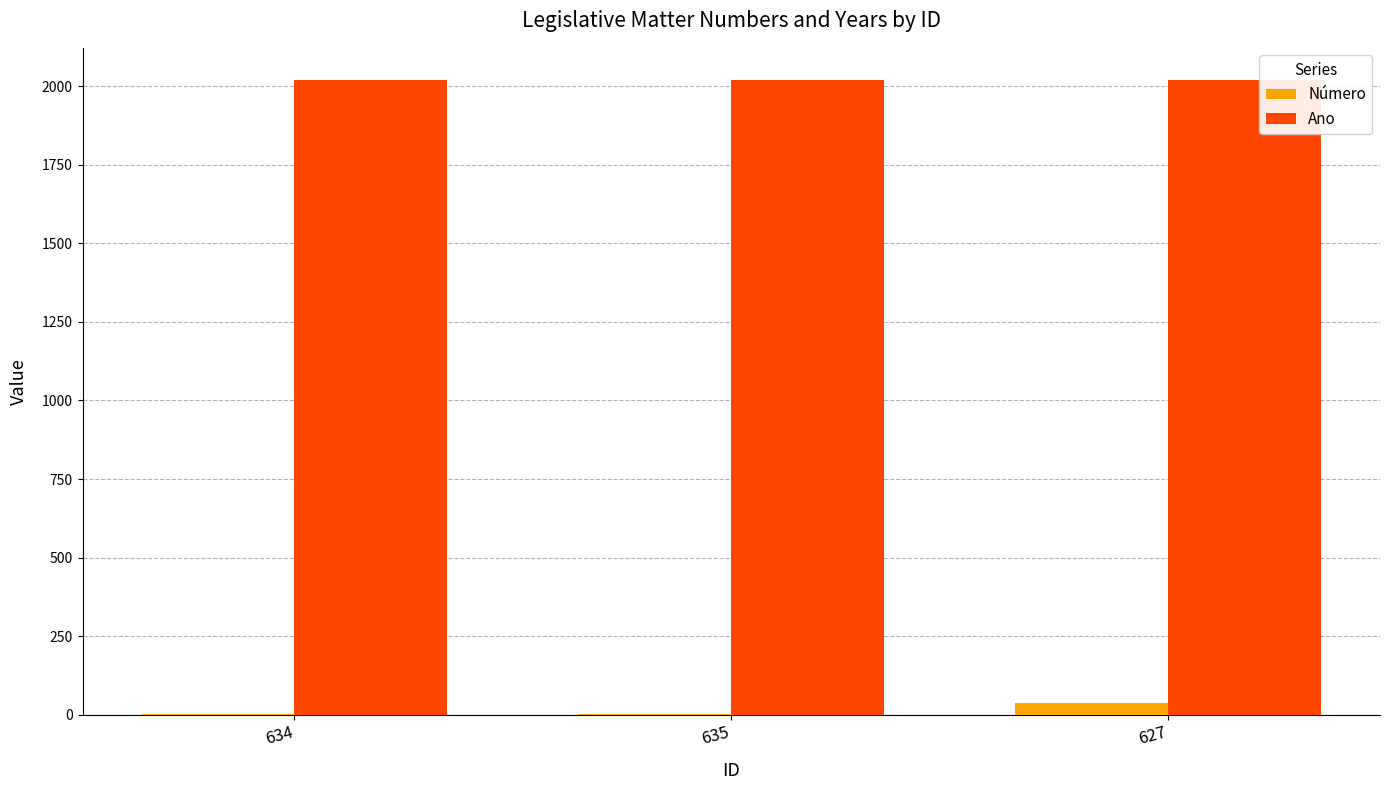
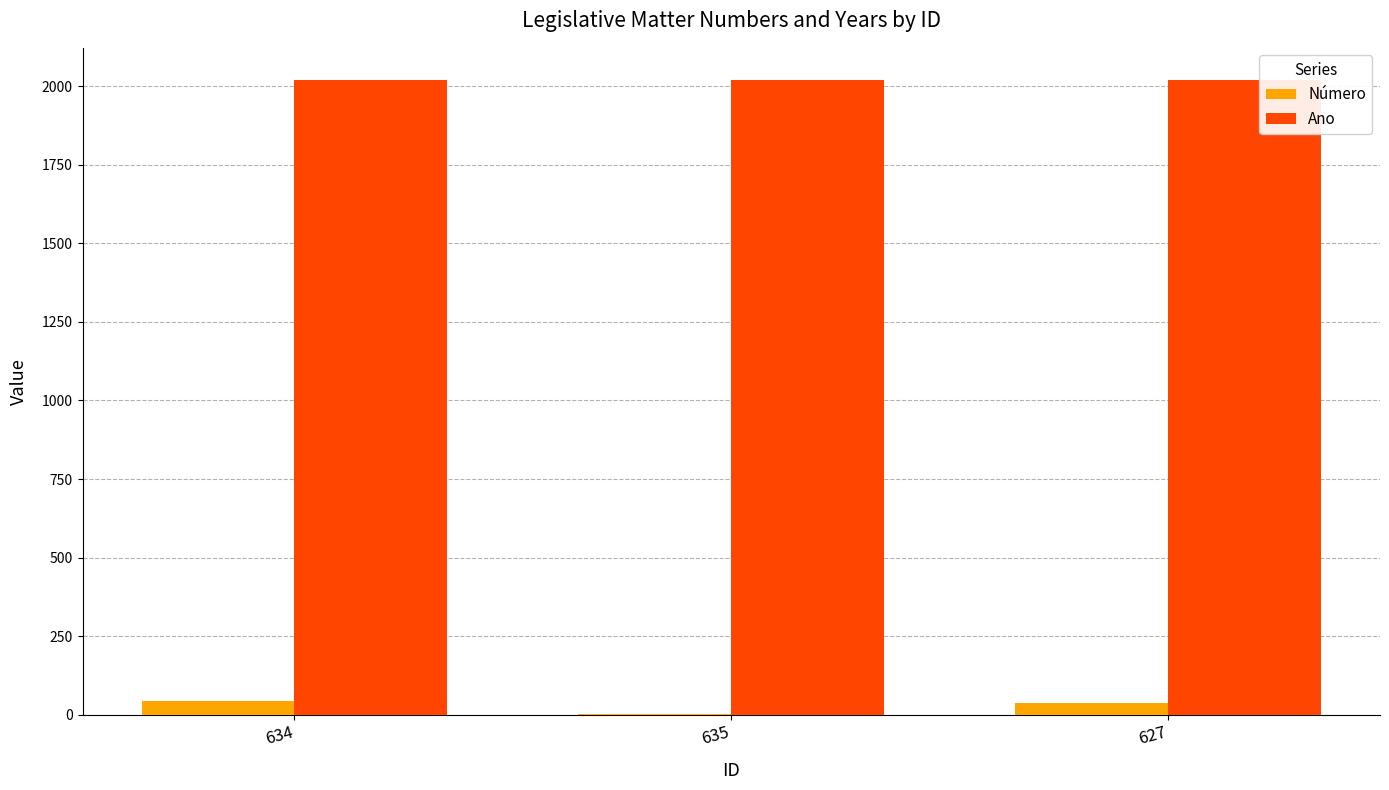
Número, 634: 0 -> 40
